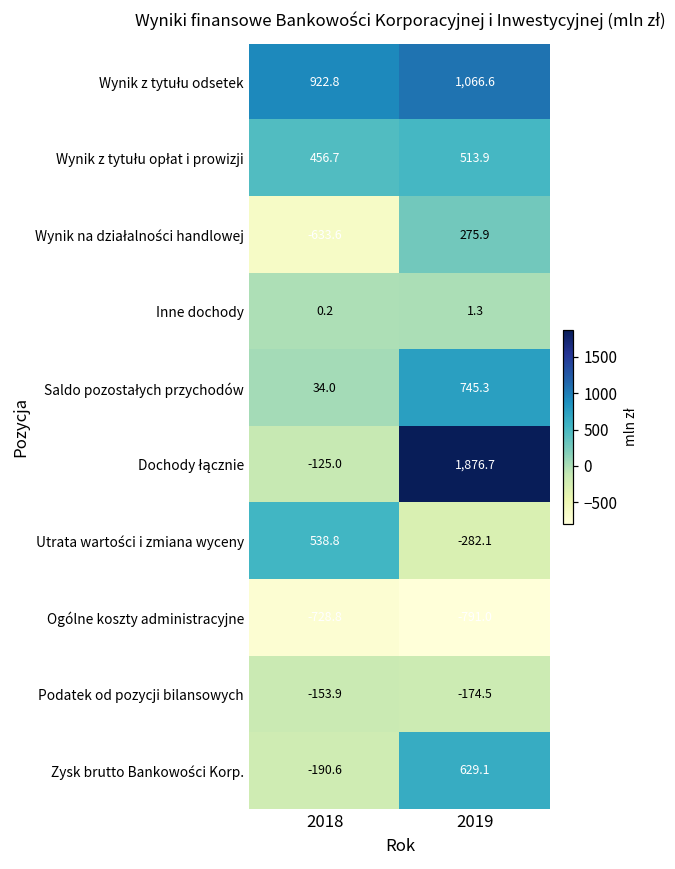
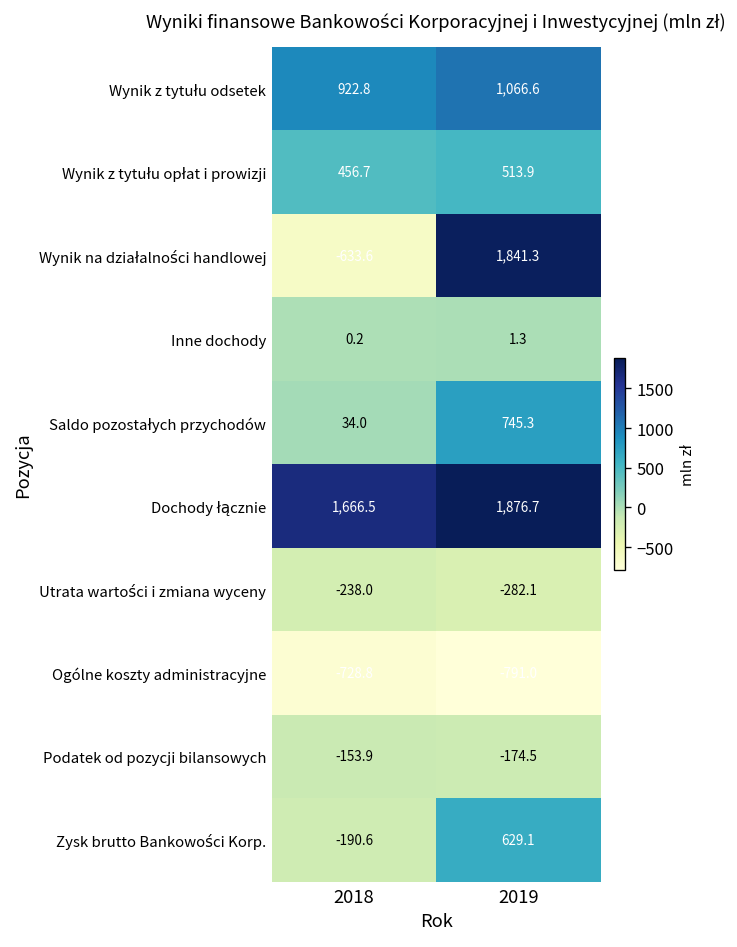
Wynik na działalności handlowej, 2019: 275.9 -> 1,841.3
Dochody łącznie, 2018: -125.0 -> 1,666.5
Utrata wartości i zmiana wyceny, 2018: 538.8 -> -238.0
